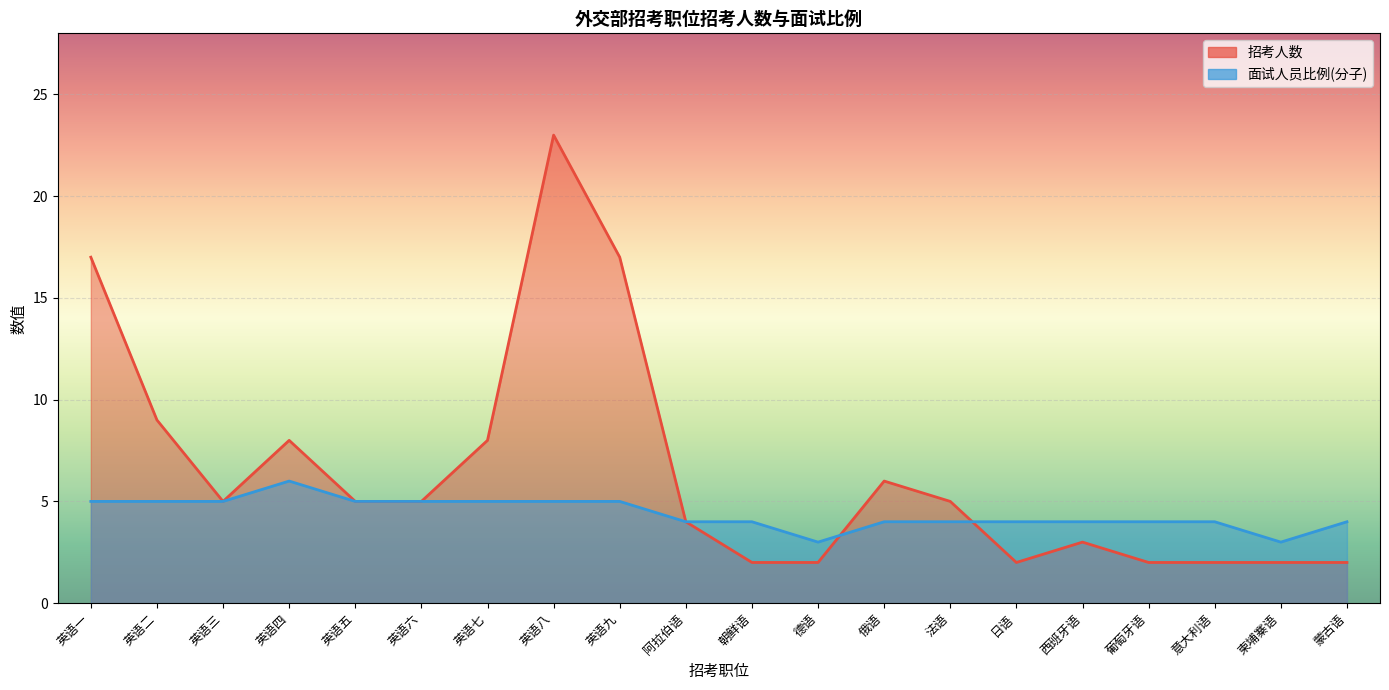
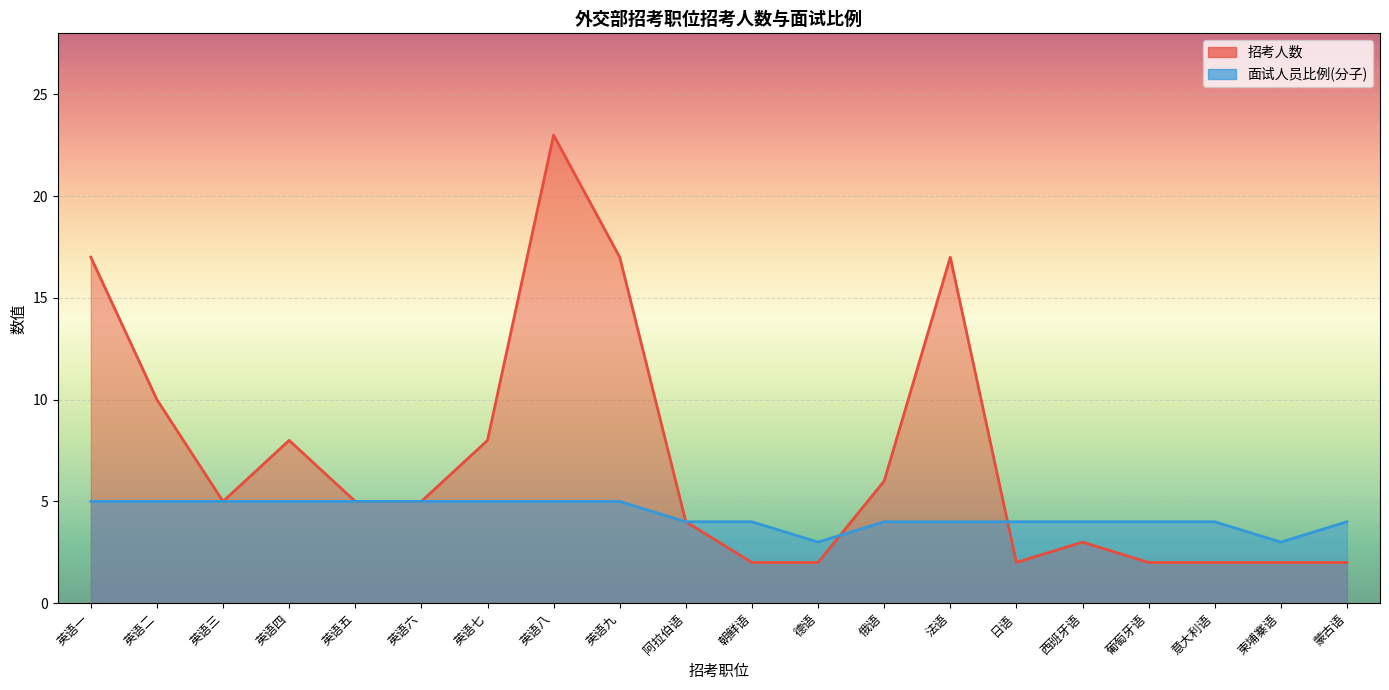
招考人数, 英语二: 9 -> 10
面试人员比例(分子), 英语四: 6 -> 5
招考人数, 法语: 5 -> 17
